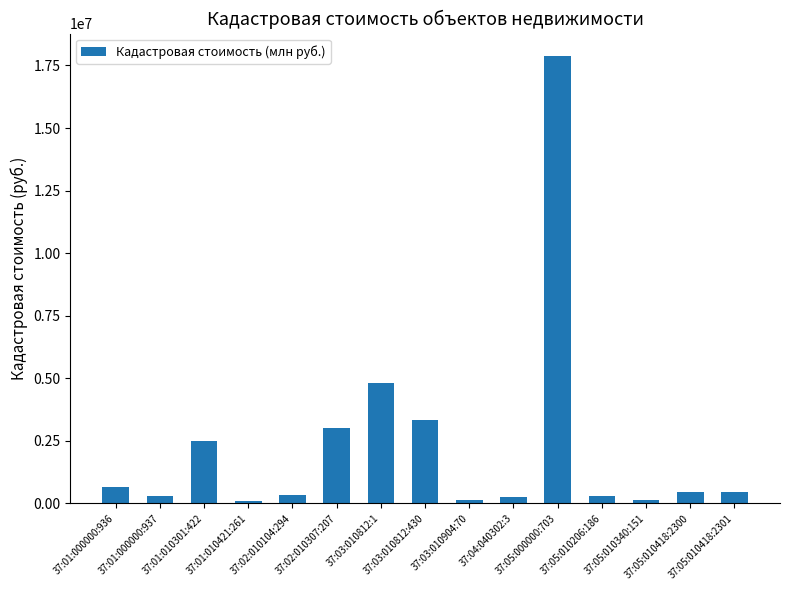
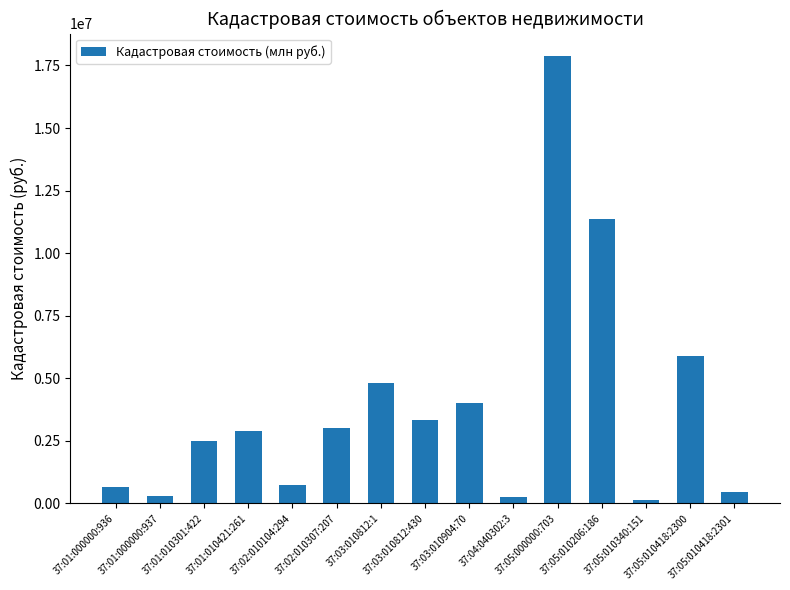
37:01:010421:261: 100000 -> 2900000
37:02:010104:294: 300000 -> 700000
37:03:010904:70: 100000 -> 4000000
37:05:010206:186: 300000 -> 11300000
37:05:010418:2300: 400000 -> 5900000
